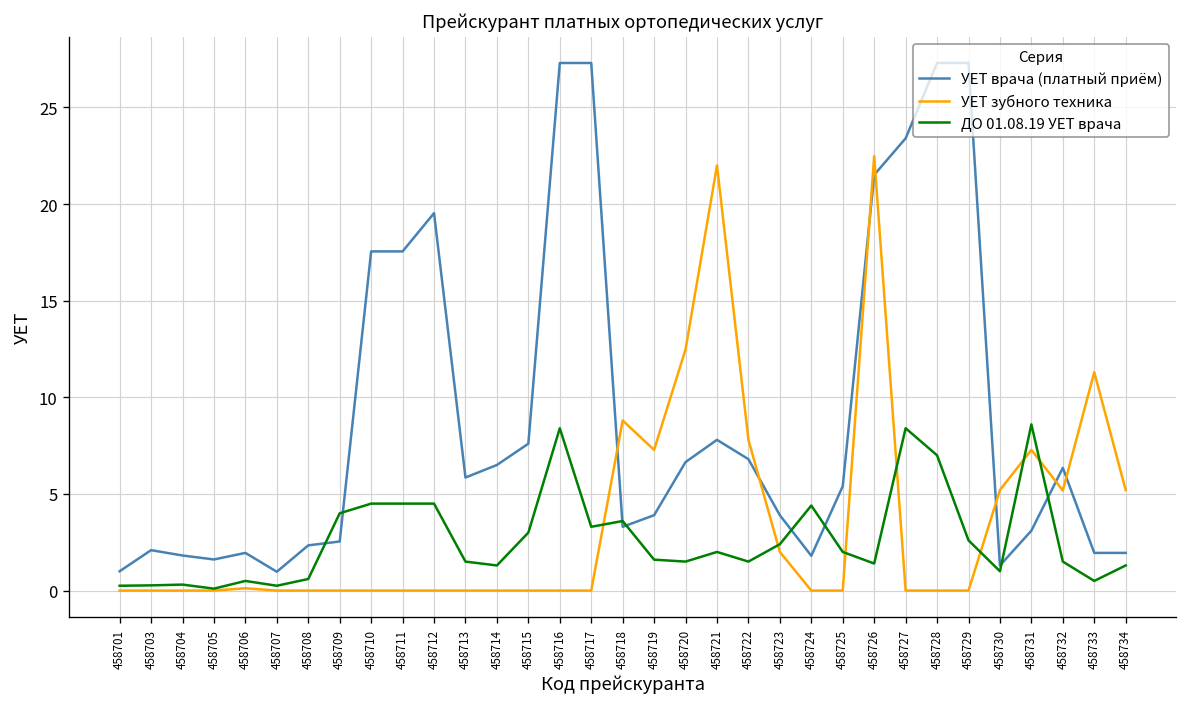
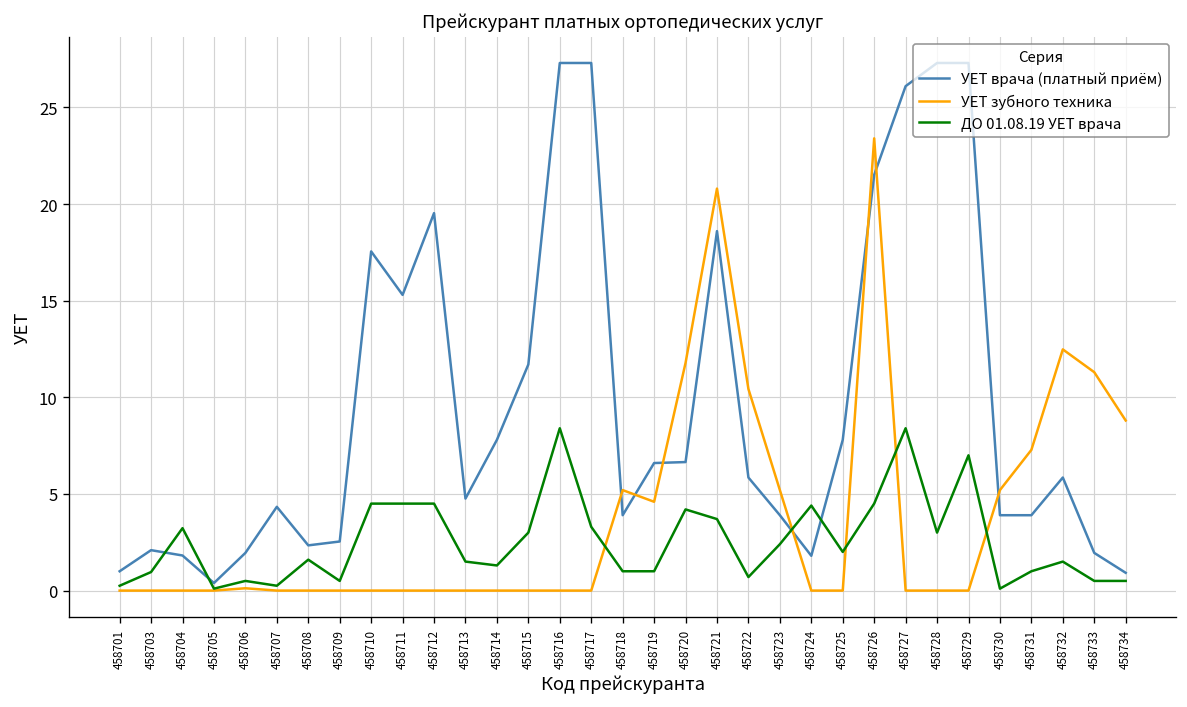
ДО 01.08.19 УЕТ врача, 458703: 0.3 -> 1.0
ДО 01.08.19 УЕТ врача, 458704: 0.3 -> 3.2
УЕТ врача (платный приём), 458705: 1.6 -> 0.4
УЕТ врача (платный приём), 458707: 1.0 -> 4.3
ДО 01.08.19 УЕТ врача, 458708: 0.6 -> 1.6
ДО 01.08.19 УЕТ врача, 458709: 4.0 -> 0.5
УЕТ врача (платный приём), 458711: 17.6 -> 15.3
УЕТ врача (платный приём), 458713: 5.9 -> 4.8
УЕТ врача (платный приём), 458714: 6.5 -> 7.8
УЕТ врача (платный приём), 458715: 7.6 -> 11.7
УЕТ врача (платный приём), 458718: 3.3 -> 3.9
УЕТ зубного техника, 458718: 8.8 -> 5.2
ДО 01.08.19 УЕТ врача, 458718: 3.6 -> 1.0
УЕТ врача (платный приём), 458719: 3.9 -> 6.6
УЕТ зубного техника, 458719: 7.3 -> 4.6
ДО 01.08.19 УЕТ врача, 458719: 1.6 -> 1.0
УЕТ зубного техника, 458720: 12.5 -> 11.8
ДО 01.08.19 УЕТ врача, 458720: 1.5 -> 4.2
УЕТ врача (платный приём), 458721: 7.8 -> 18.6
УЕТ зубного техника, 458721: 22.0 -> 20.8
ДО 01.08.19 УЕТ врача, 458721: 2.0 -> 3.7
УЕТ врача (платный приём), 458722: 6.8 -> 5.9
УЕТ зубного техника, 458722: 7.8 -> 10.4
ДО 01.08.19 УЕТ врача, 458722: 1.5 -> 0.7
УЕТ зубного техника, 458723: 2.0 -> 5.2
УЕТ врача (платный приём), 458725: 5.4 -> 7.8
УЕТ зубного техника, 458726: 22.5 -> 23.4
ДО 01.08.19 УЕТ врача, 458726: 1.4 -> 4.5
УЕТ врача (платный приём), 458727: 23.4 -> 26.1
ДО 01.08.19 УЕТ врача, 458728: 7 -> 3
ДО 01.08.19 УЕТ врача, 458729: 2.6 -> 7.0
УЕТ врача (платный приём), 458730: 1.3 -> 3.9
ДО 01.08.19 УЕТ врача, 458730: 1.0 -> 0.1
УЕТ врача (платный приём), 458731: 3.1 -> 3.9
ДО 01.08.19 УЕТ врача, 458731: 8.6 -> 1.0
УЕТ врача (платный приём), 458732: 6.4 -> 5.9
УЕТ зубного техника, 458732: 5.2 -> 12.5
УЕТ врача (платный приём), 458734: 2.0 -> 0.9
УЕТ зубного техника, 458734: 5.2 -> 8.8
ДО 01.08.19 УЕТ врача, 458734: 1.3 -> 0.5
